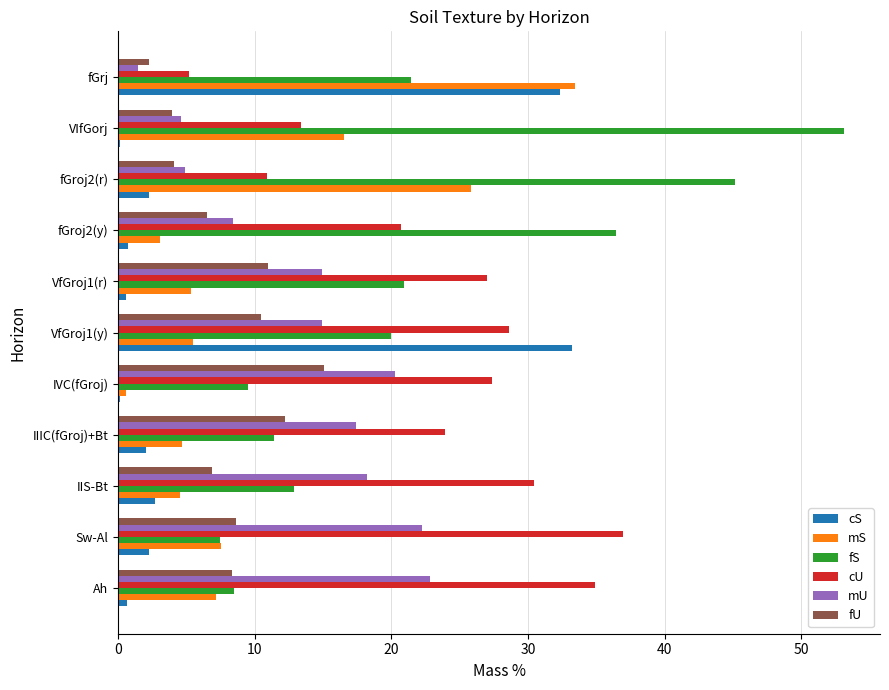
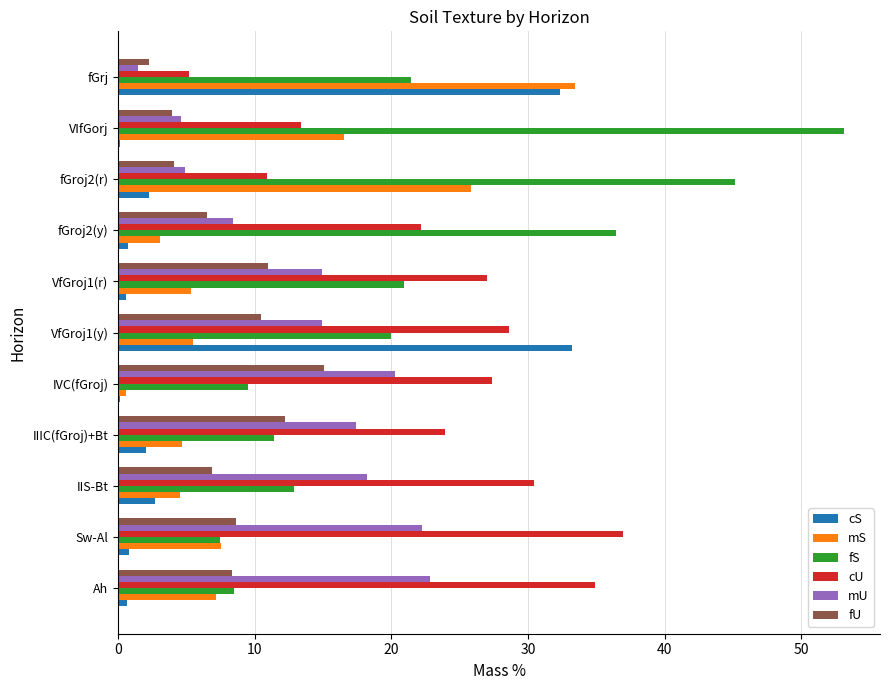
cU, fGroj2(y): 20.7 -> 22.2
cS, Sw-Al: 2.3 -> 0.8
